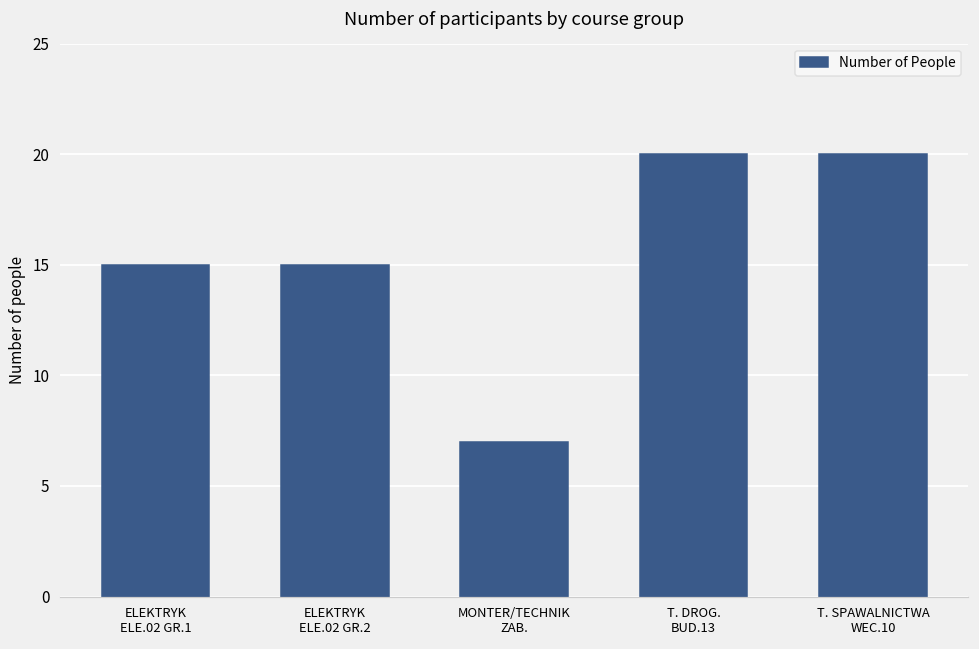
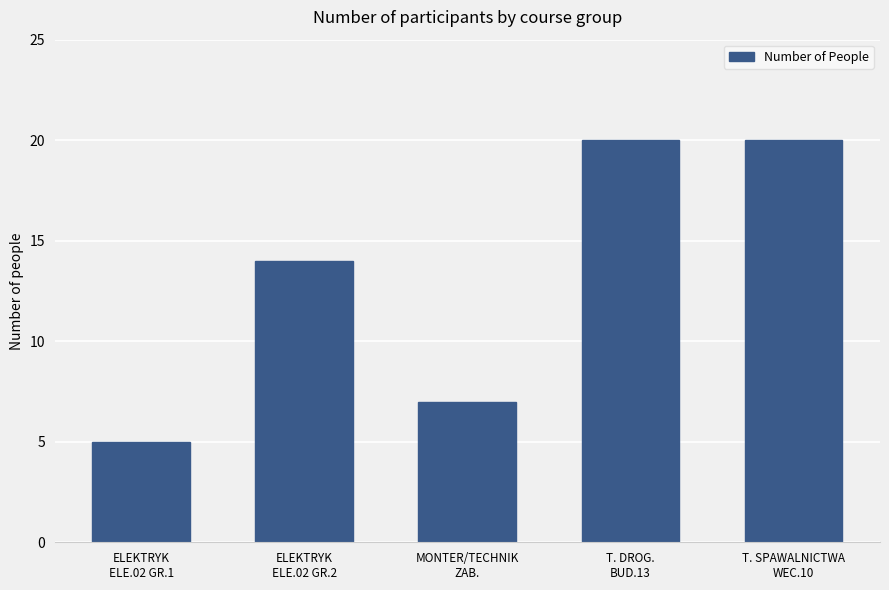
ELEKTRYK ELE.02 GR.1: 15 -> 5
ELEKTRYK ELE.02 GR.2: 15 -> 14
